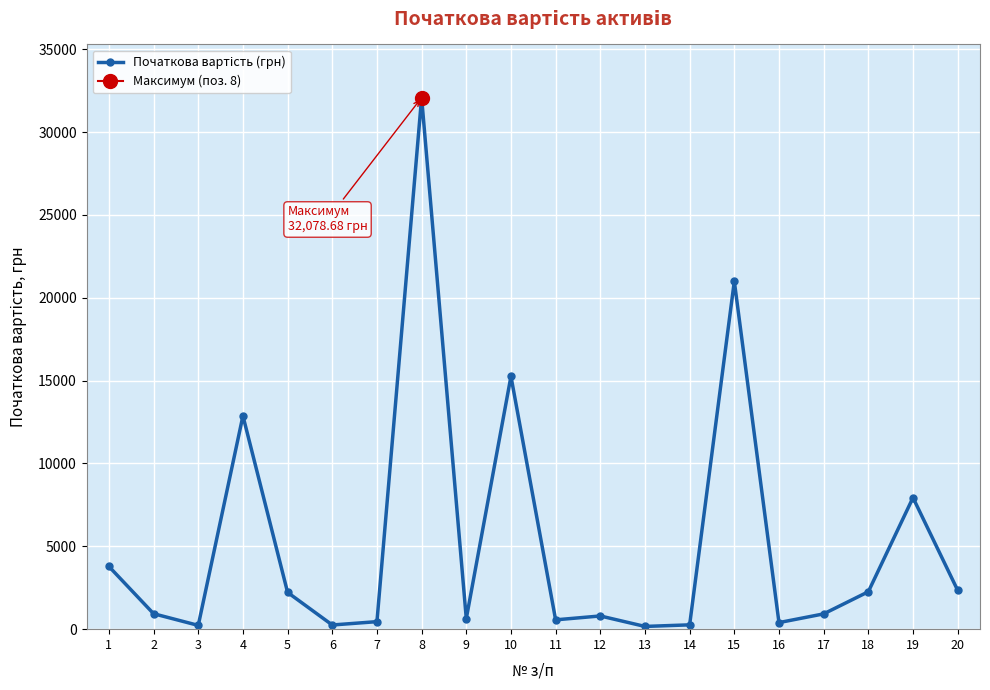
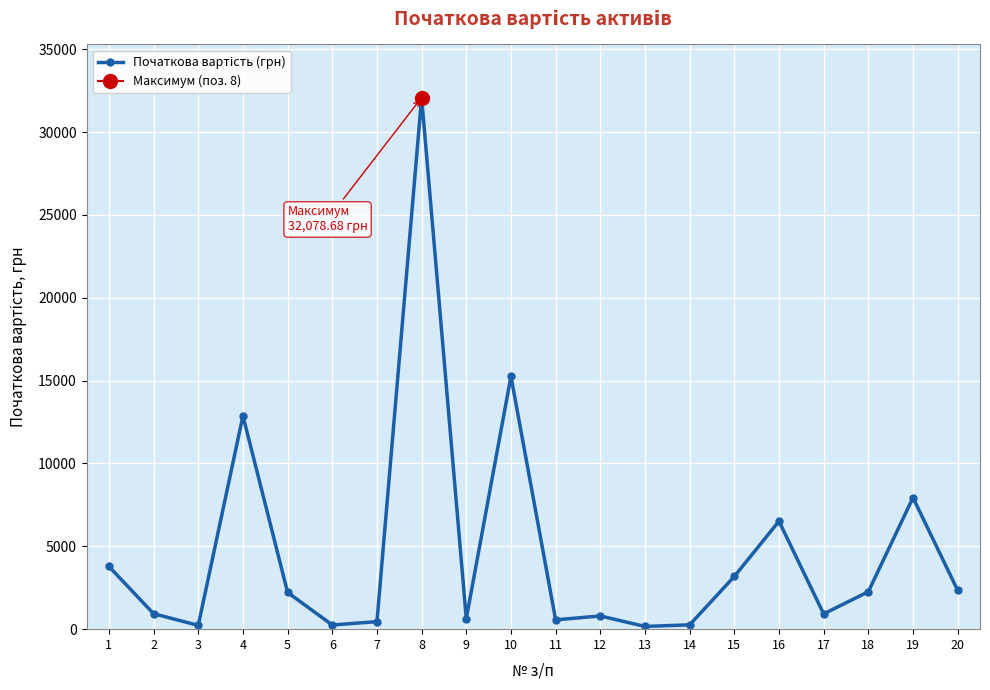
Початкова вартість (грн), 15: 21000 -> 3200
Початкова вартість (грн), 16: 400 -> 6500
